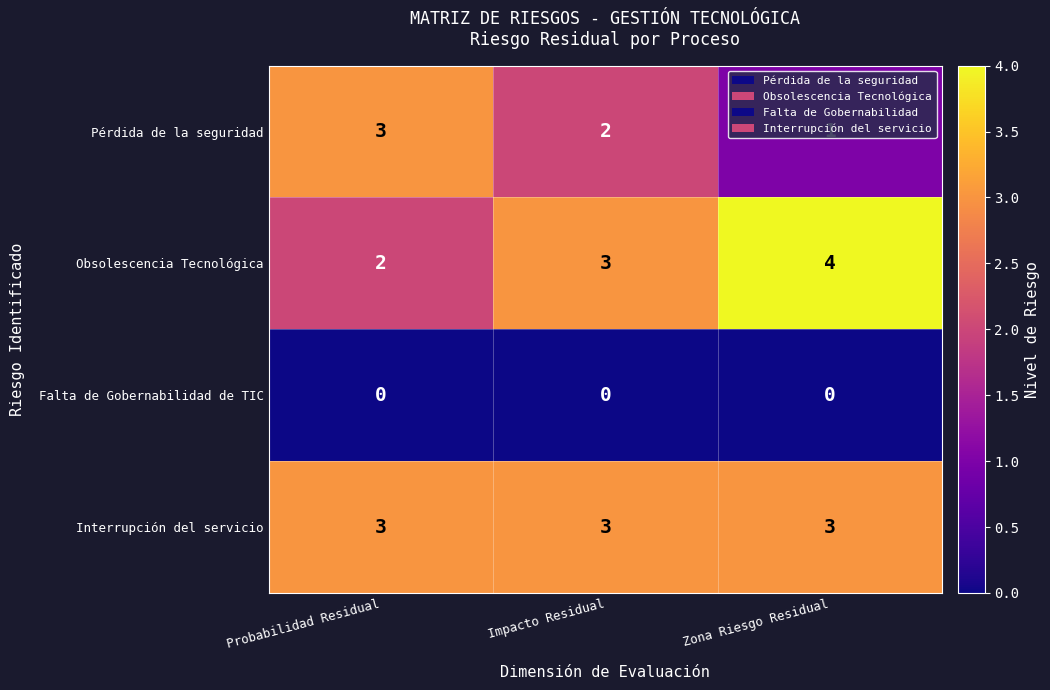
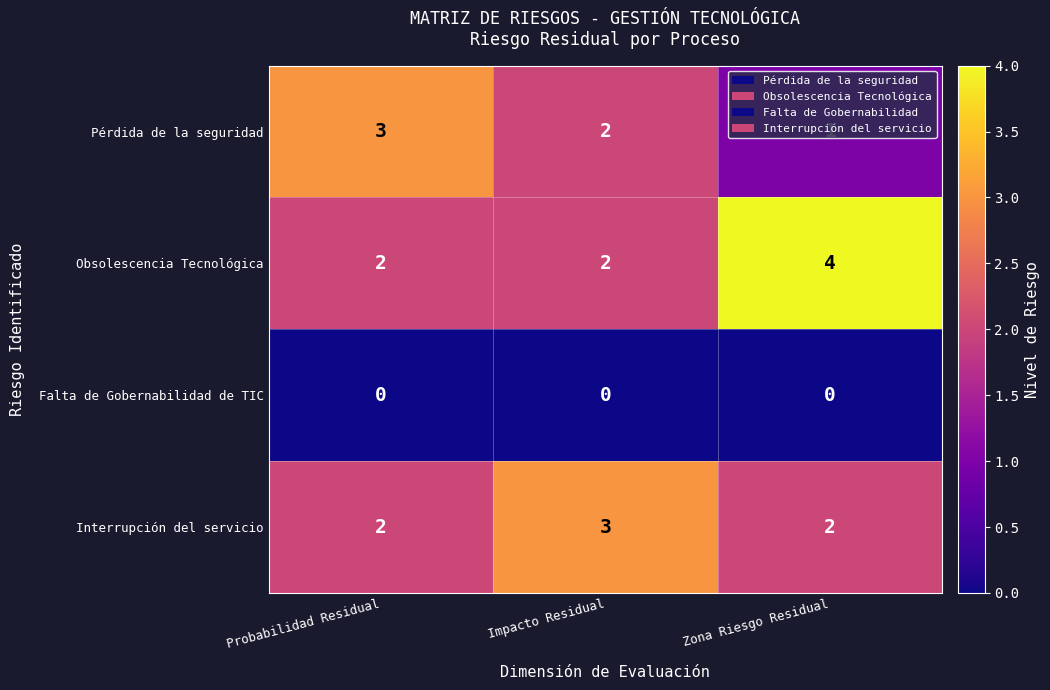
Obsolescencia Tecnológica, Impacto Residual: 3 -> 2
Interrupción del servicio, Probabilidad Residual: 3 -> 2
Interrupción del servicio, Zona Riesgo Residual: 3 -> 2
